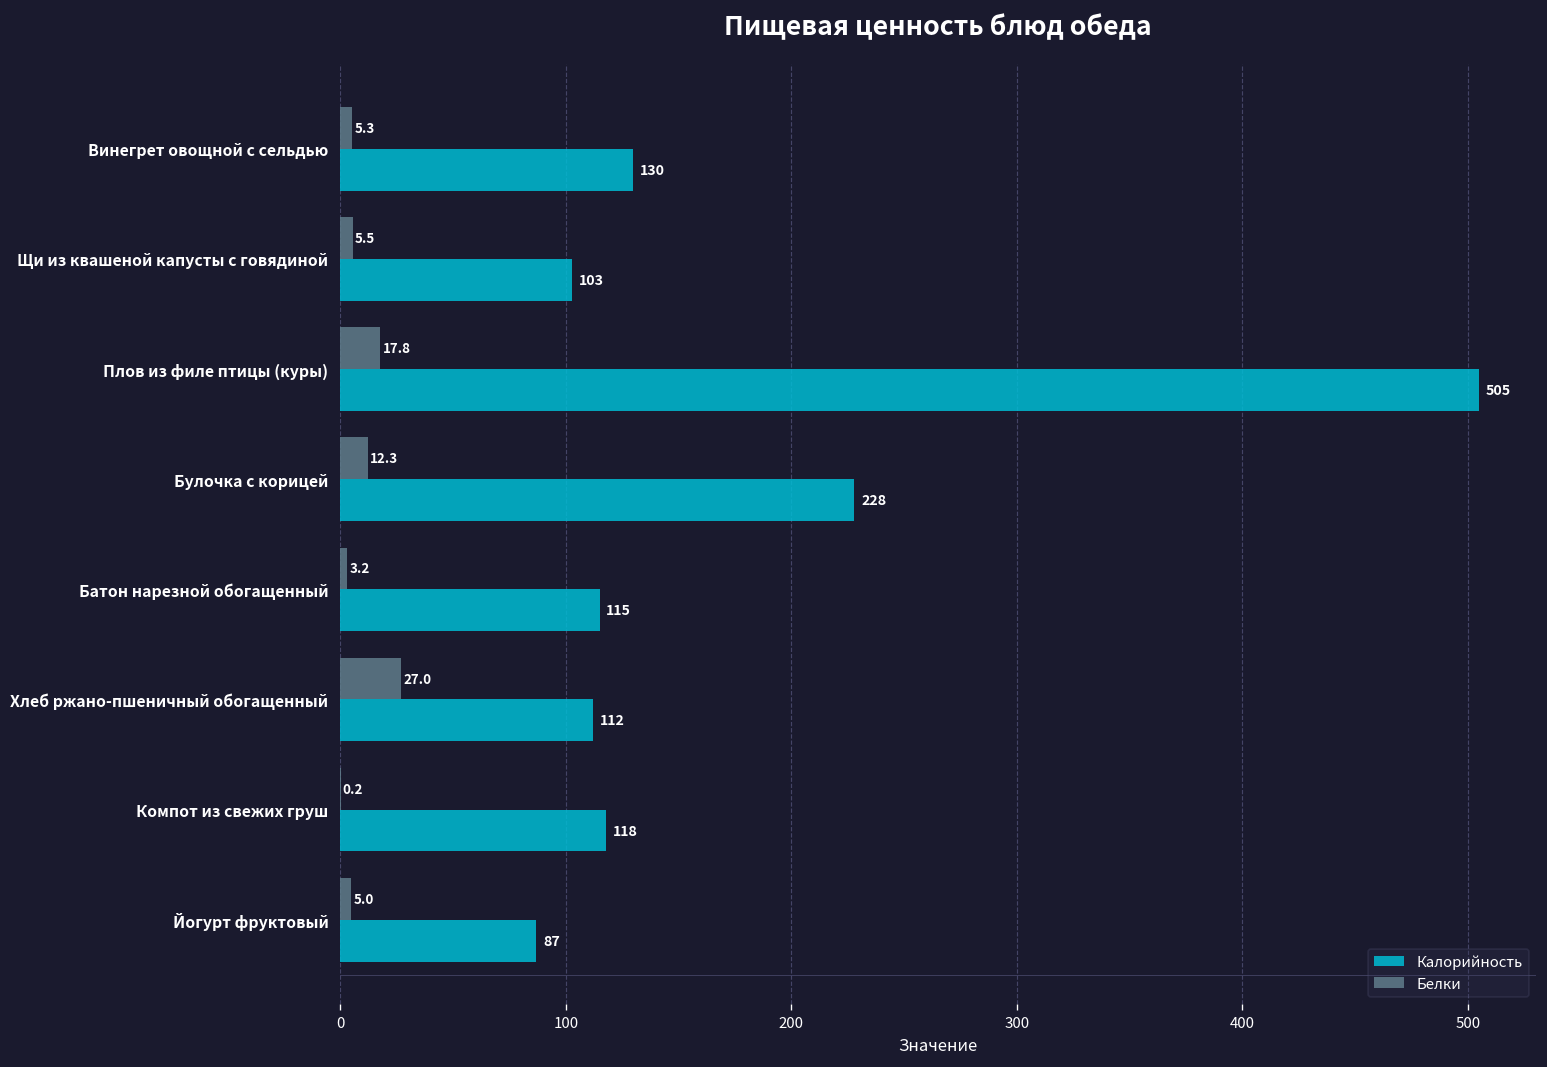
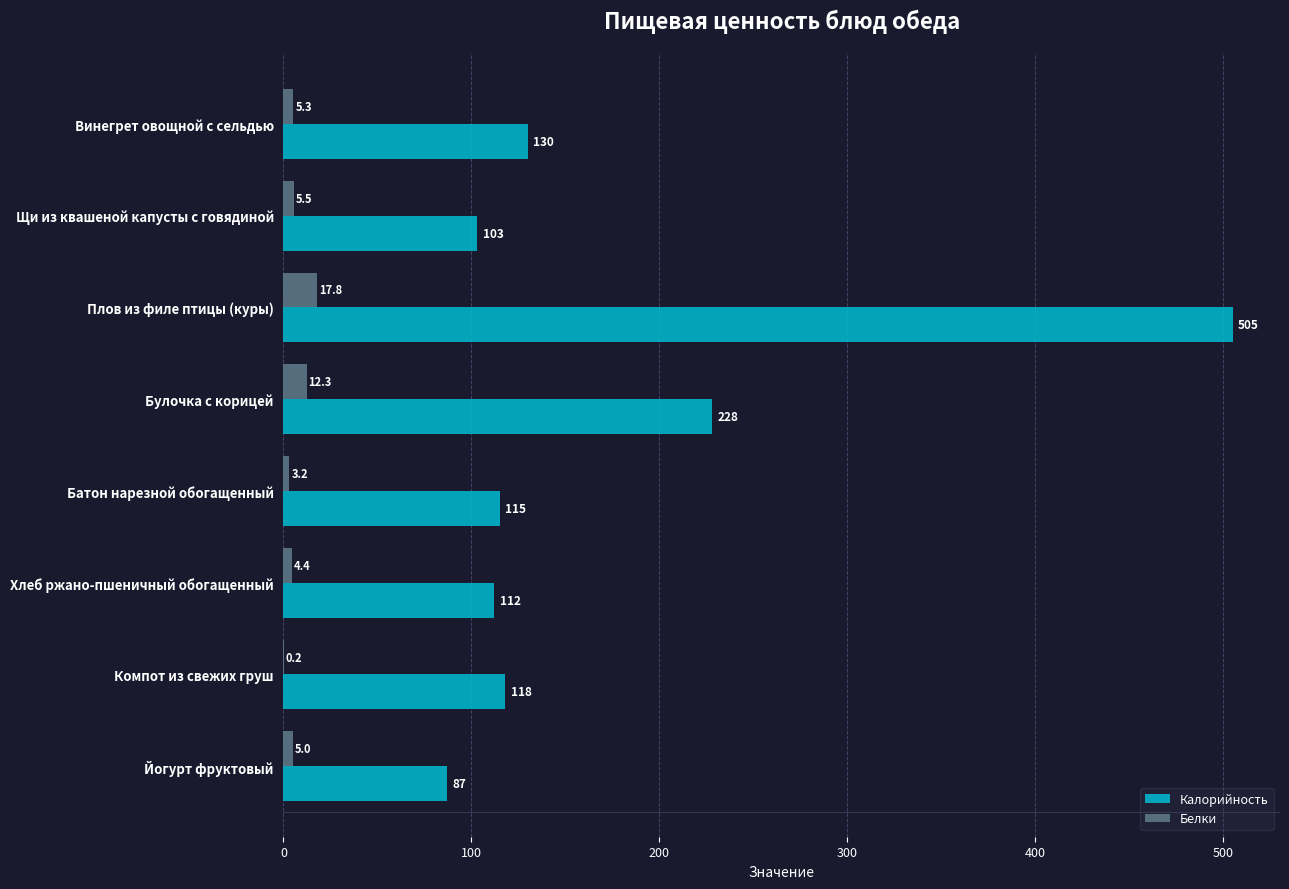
Белки, Хлеб ржано-пшеничный обогащенный: 27.0 -> 4.4
